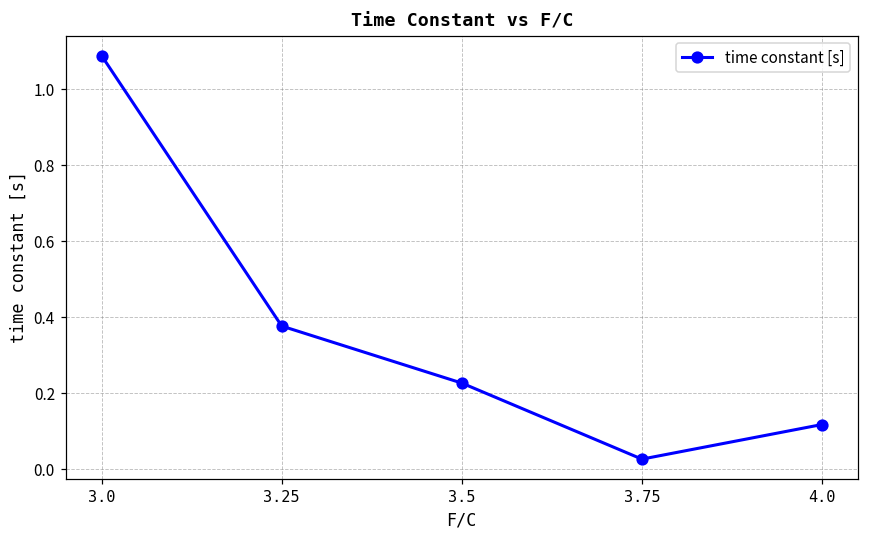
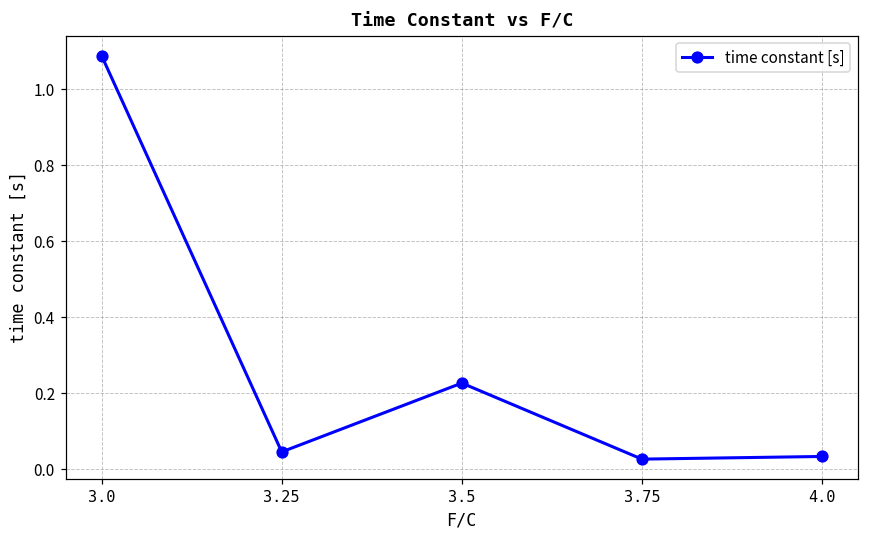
3.25: 0.38 -> 0.05
4.0: 0.12 -> 0.03
